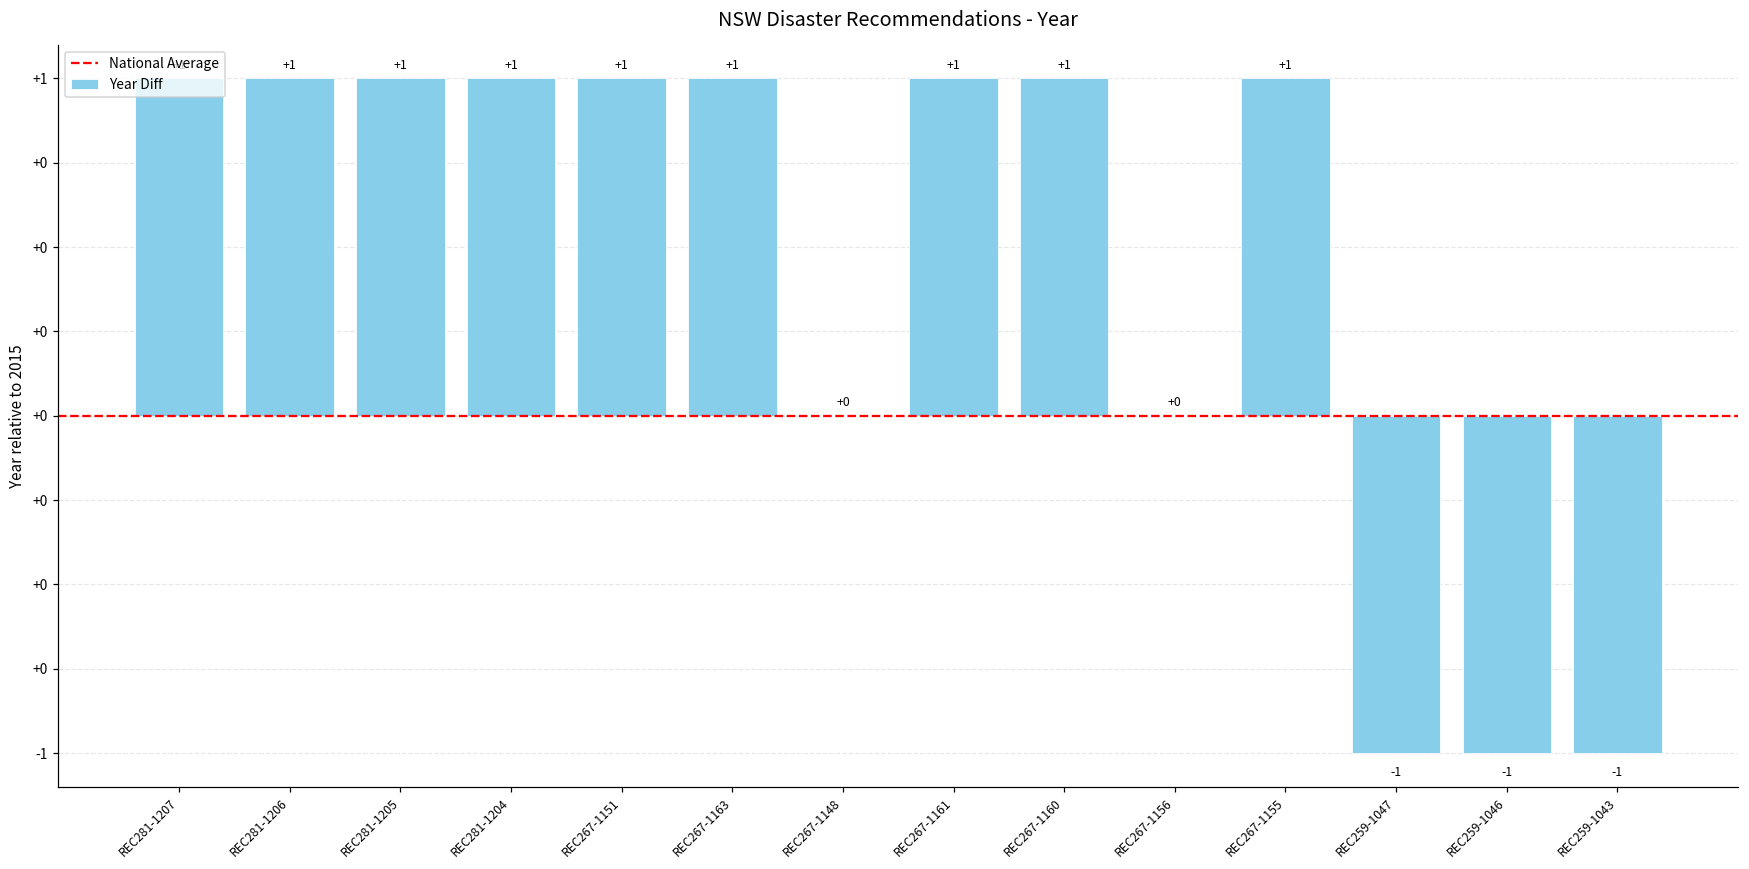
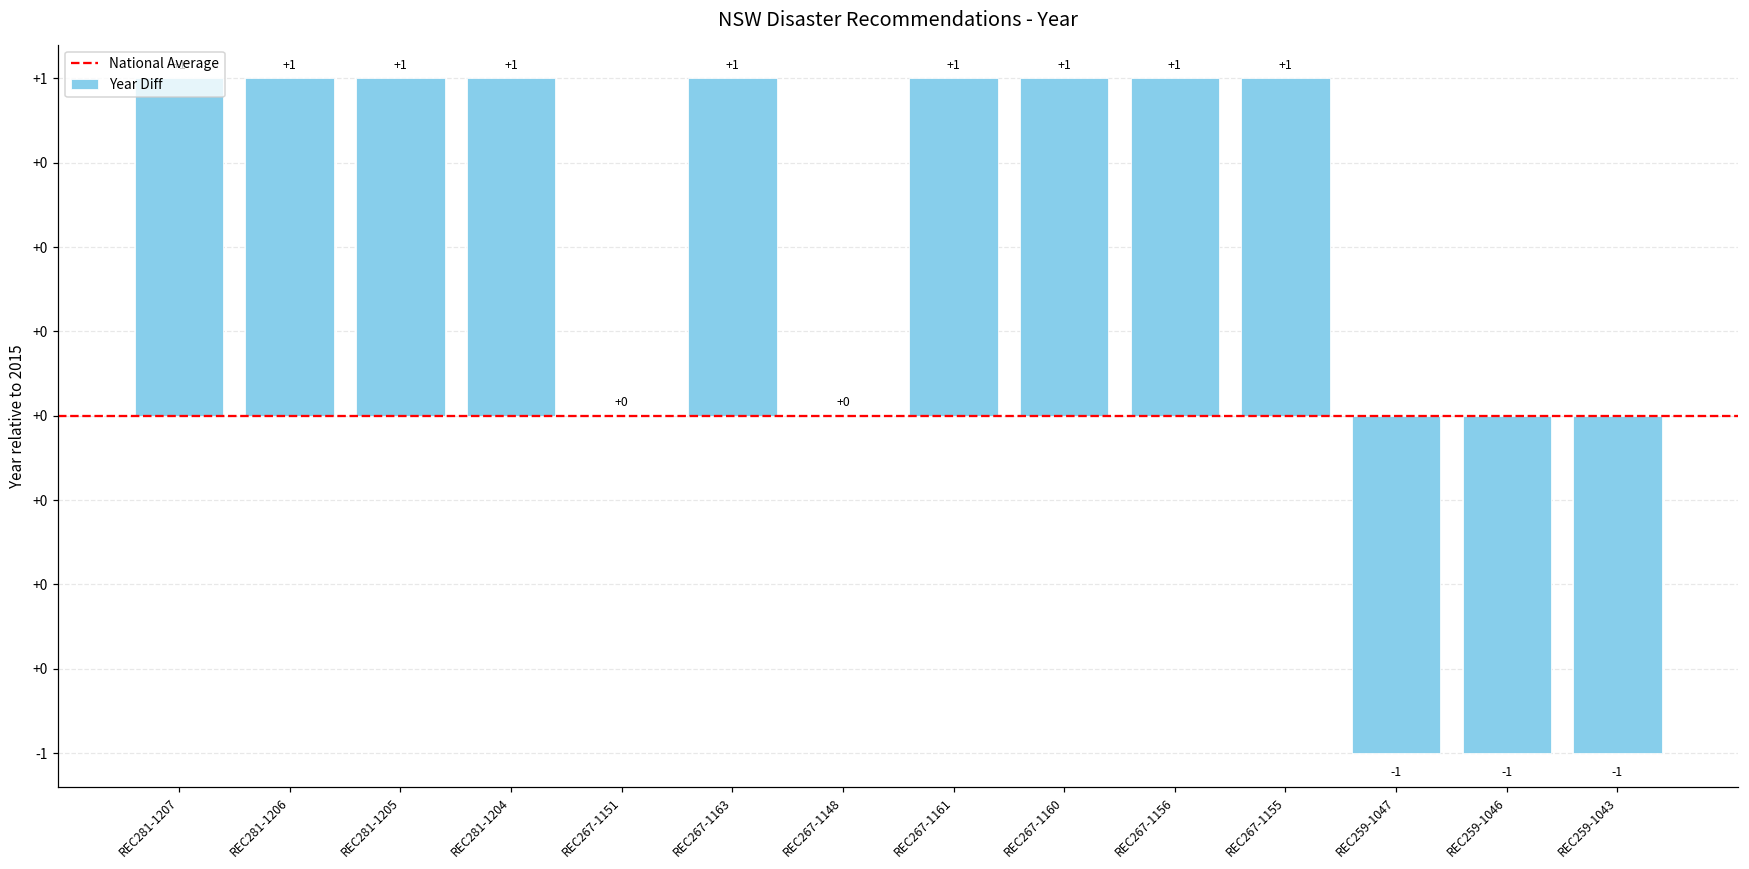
REC267-1151: +1 -> +0
REC267-1156: +0 -> +1
